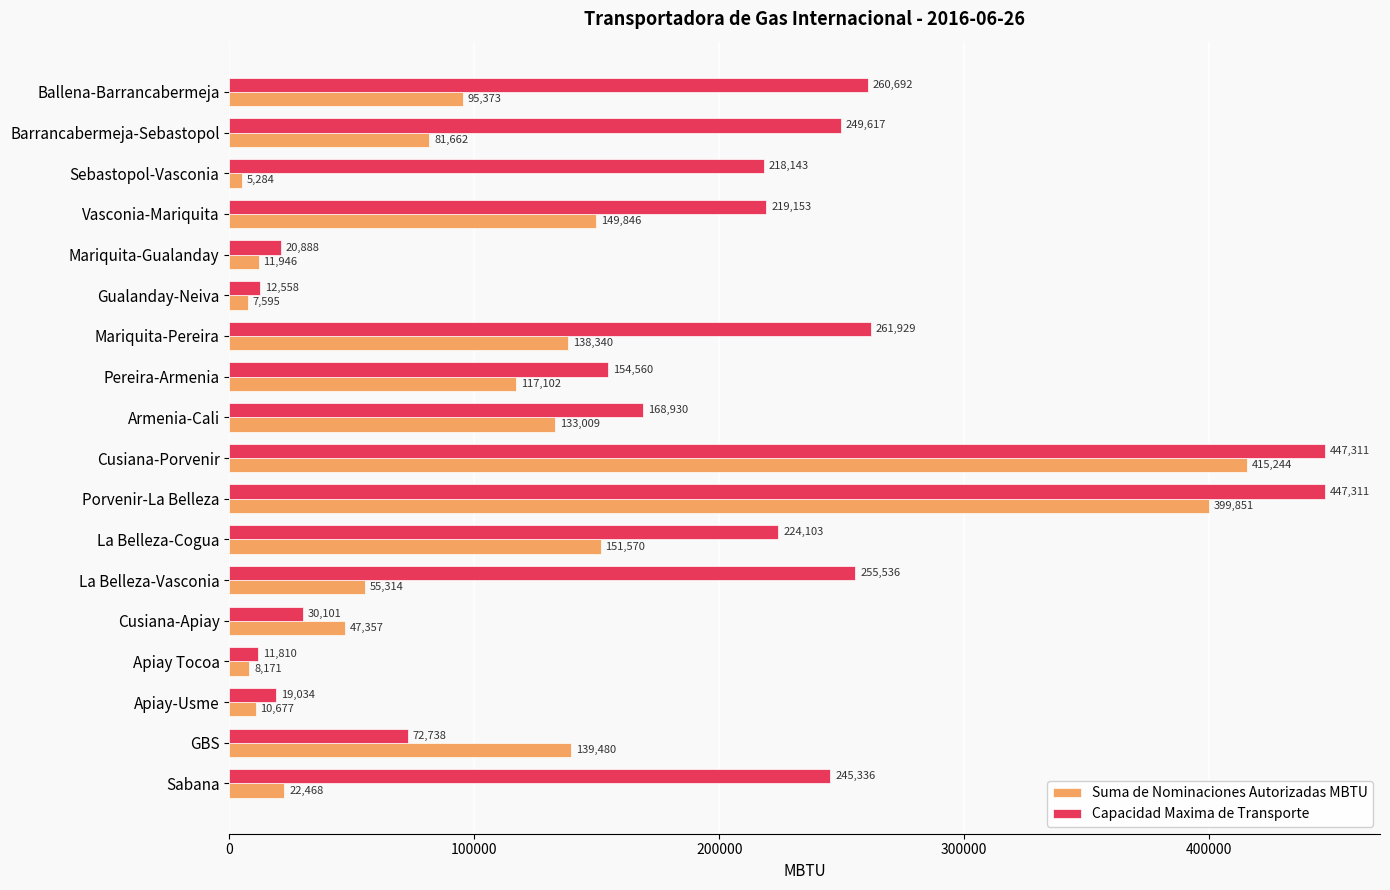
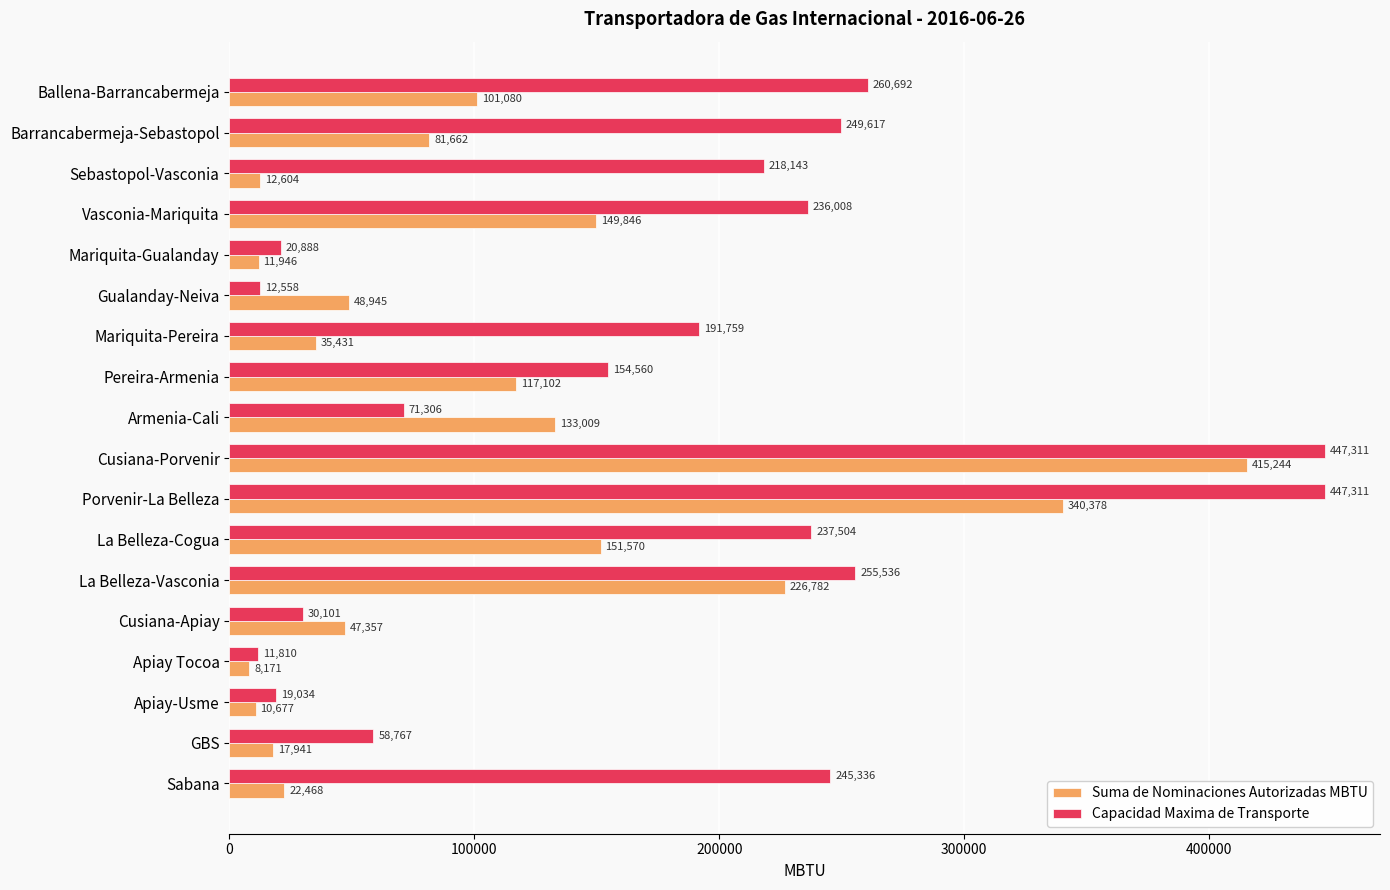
Suma de Nominaciones Autorizadas MBTU, Ballena-Barrancabermeja: 95,373 -> 101,080
Suma de Nominaciones Autorizadas MBTU, Sebastopol-Vasconia: 5,284 -> 12,604
Capacidad Maxima de Transporte, Vasconia-Mariquita: 219,153 -> 236,008
Suma de Nominaciones Autorizadas MBTU, Gualanday-Neiva: 7,595 -> 48,945
Capacidad Maxima de Transporte, Mariquita-Pereira: 261,929 -> 191,759
Suma de Nominaciones Autorizadas MBTU, Mariquita-Pereira: 138,340 -> 35,431
Capacidad Maxima de Transporte, Armenia-Cali: 168,930 -> 71,306
Suma de Nominaciones Autorizadas MBTU, Porvenir-La Belleza: 399,851 -> 340,378
Capacidad Maxima de Transporte, La Belleza-Cogua: 224,103 -> 237,504
Suma de Nominaciones Autorizadas MBTU, La Belleza-Vasconia: 55,314 -> 226,782
Capacidad Maxima de Transporte, GBS: 72,738 -> 58,767
Suma de Nominaciones Autorizadas MBTU, GBS: 139,480 -> 17,941
